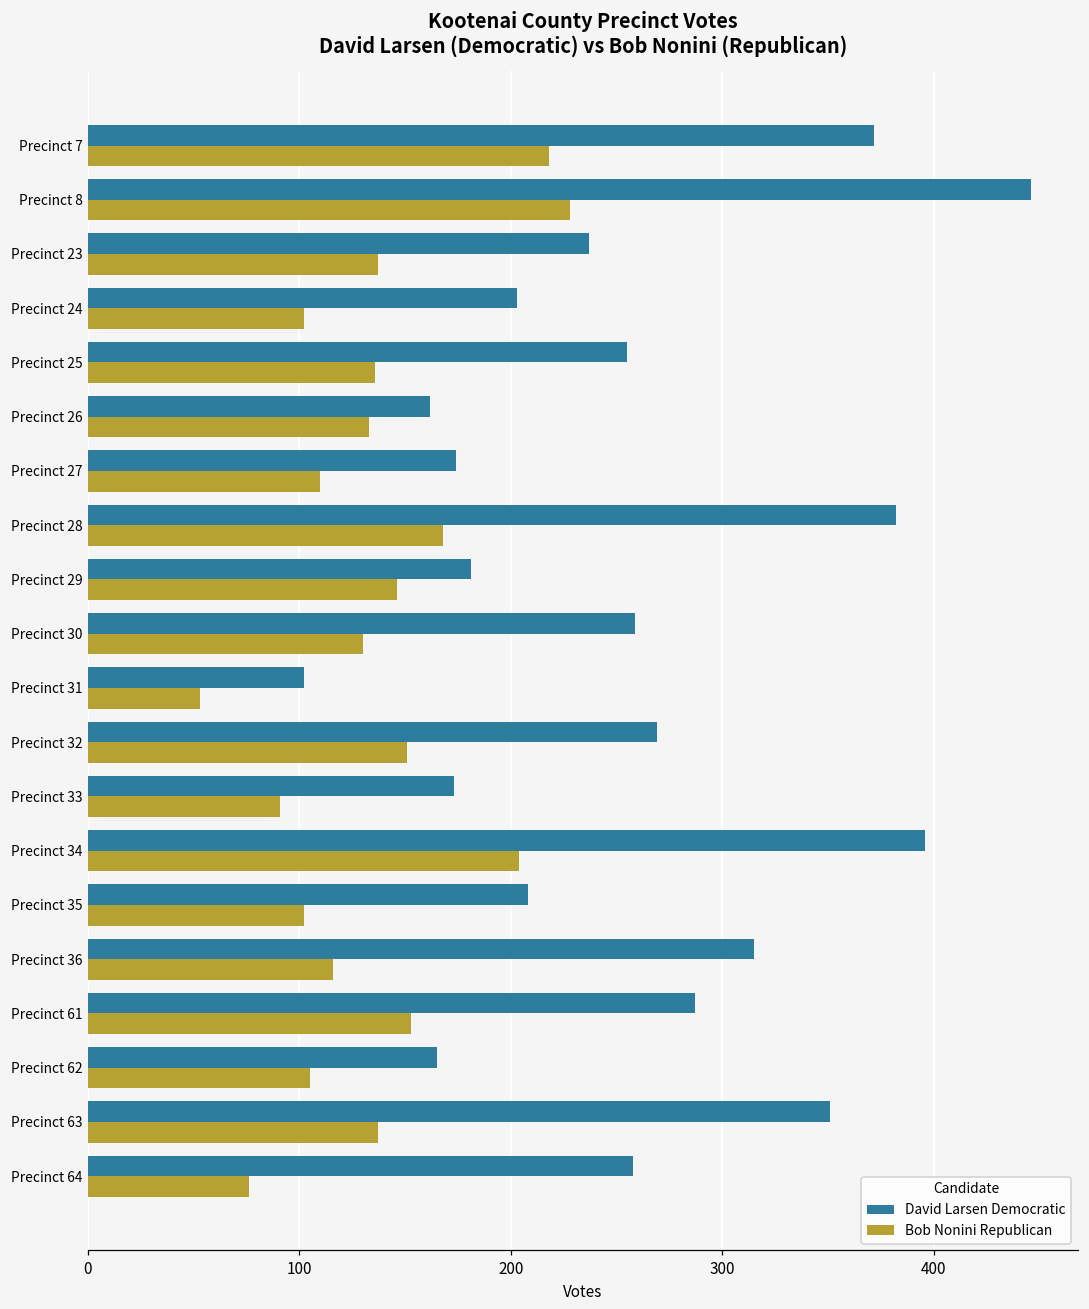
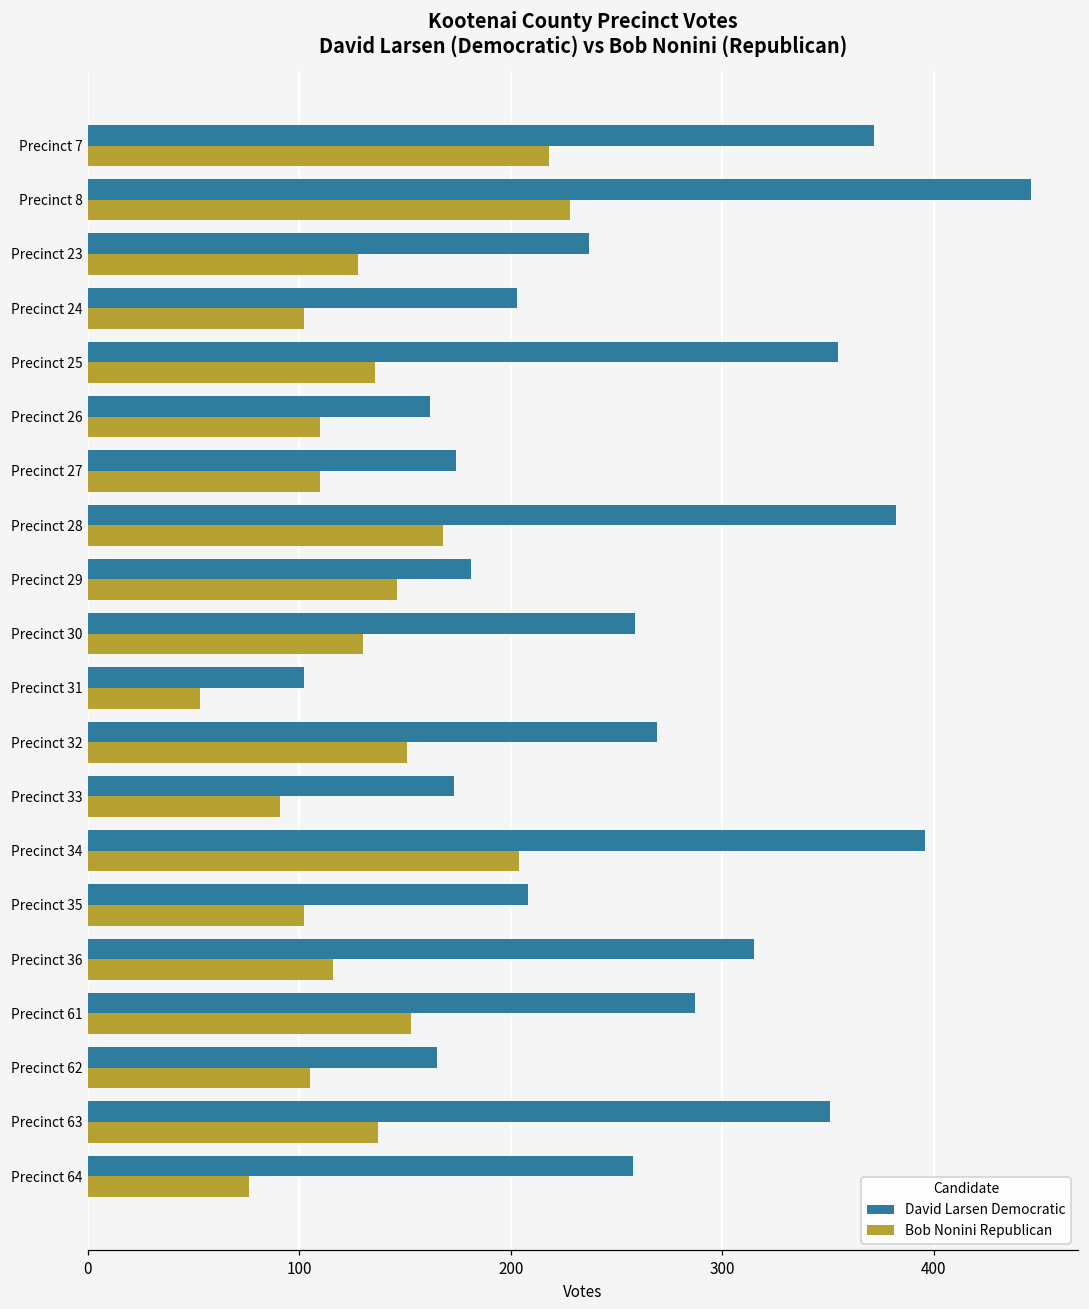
Bob Nonini Republican, Precinct 23: 137 -> 128
David Larsen Democratic, Precinct 25: 255 -> 355
Bob Nonini Republican, Precinct 26: 133 -> 110
